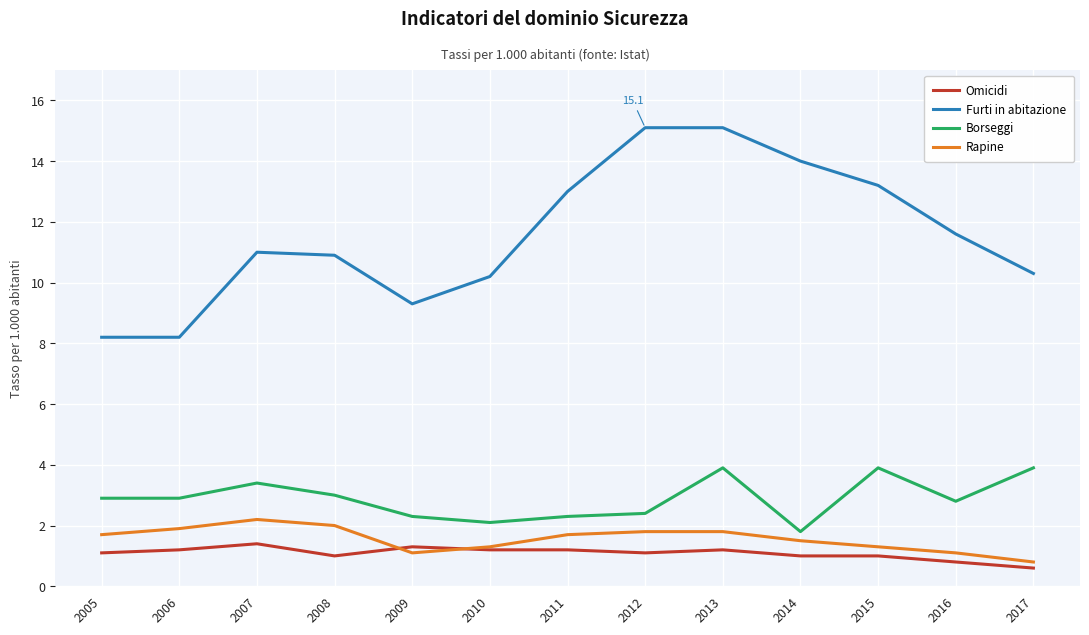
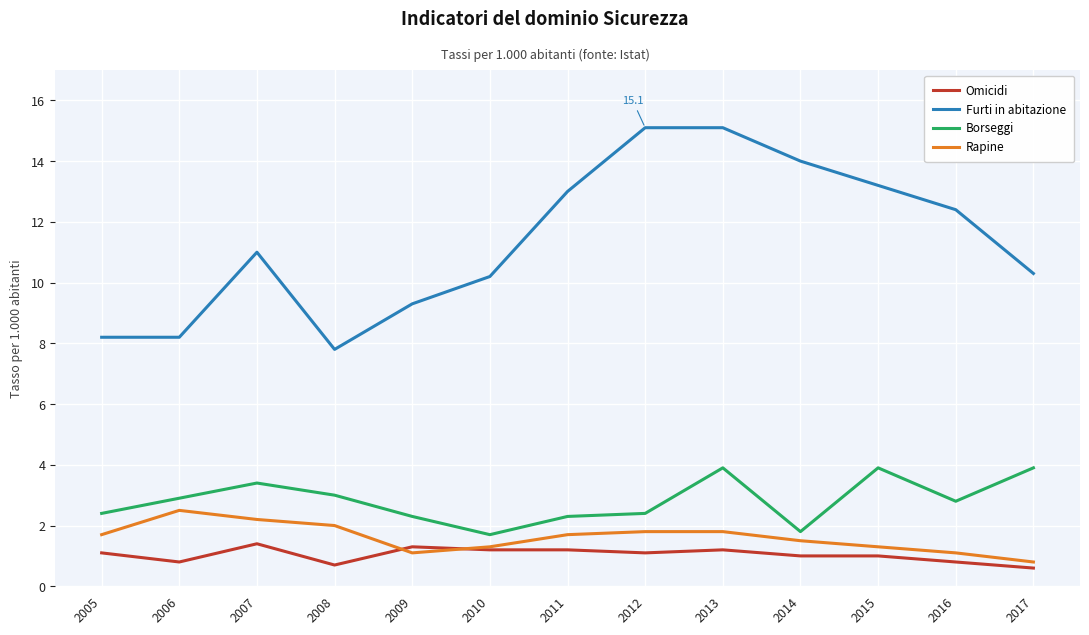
Borseggi, 2005: 2.9 -> 2.4
Omicidi, 2006: 1.2 -> 0.8
Rapine, 2006: 1.9 -> 2.5
Omicidi, 2008: 1.0 -> 0.7
Furti in abitazione, 2008: 10.9 -> 7.8
Borseggi, 2010: 2.1 -> 1.7
Furti in abitazione, 2016: 11.6 -> 12.4
